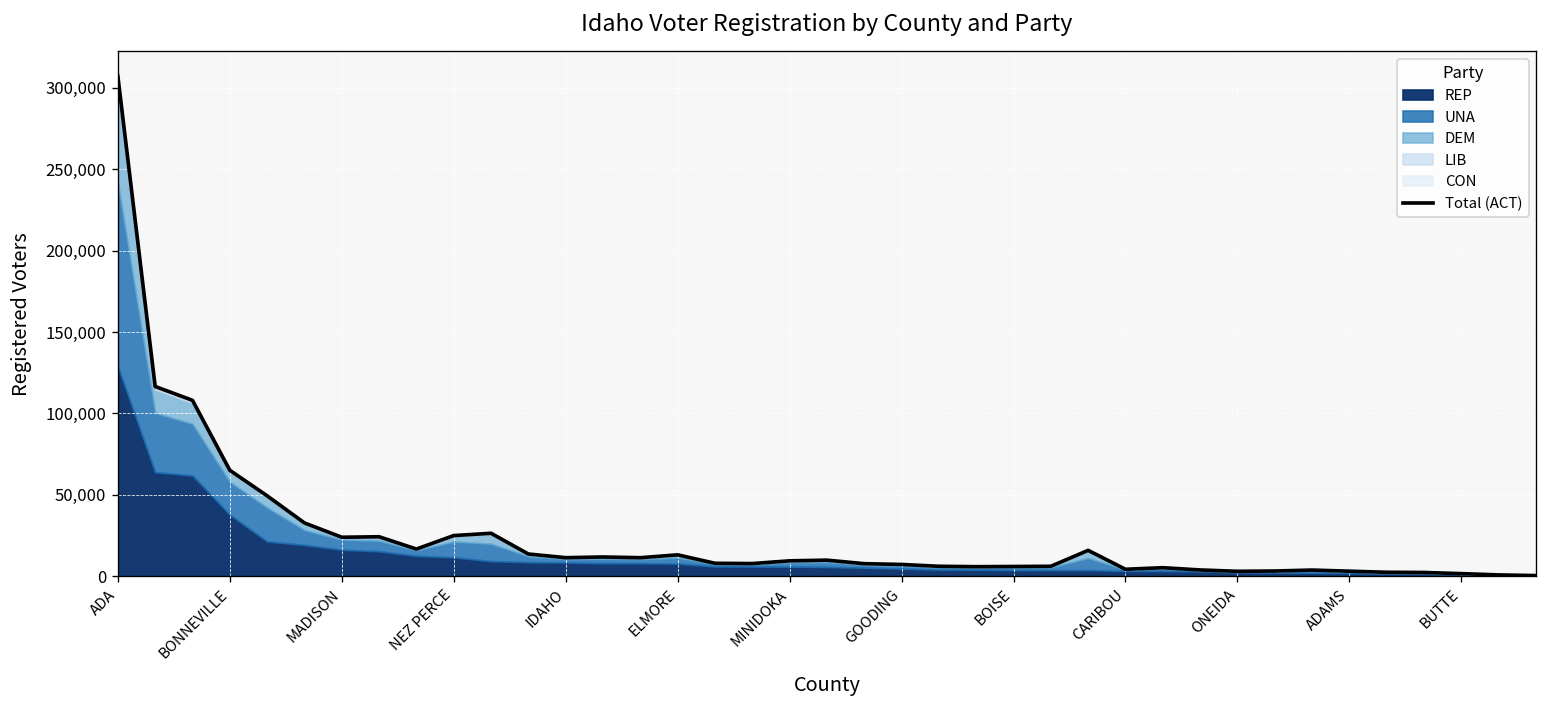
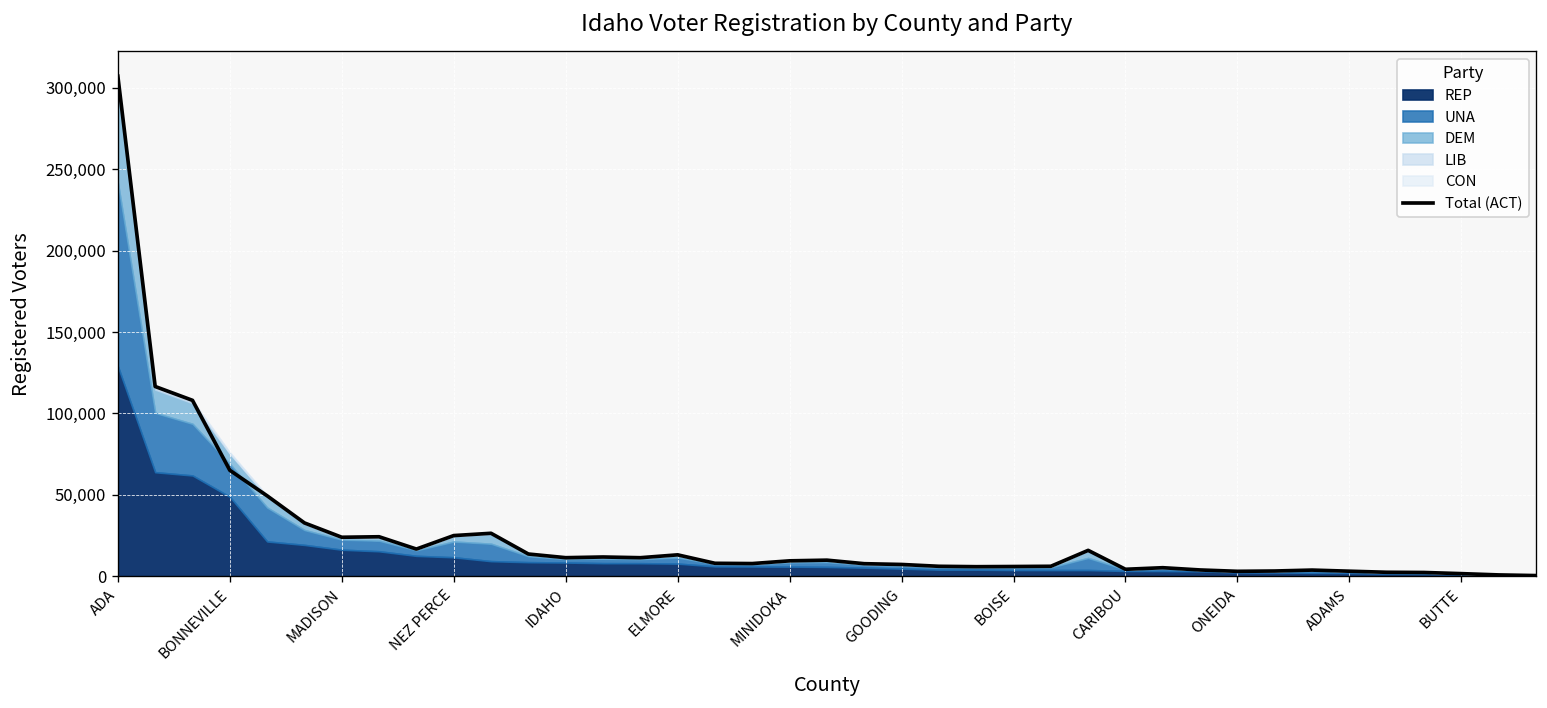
REP, BONNEVILLE: 38,000 -> 49,000
